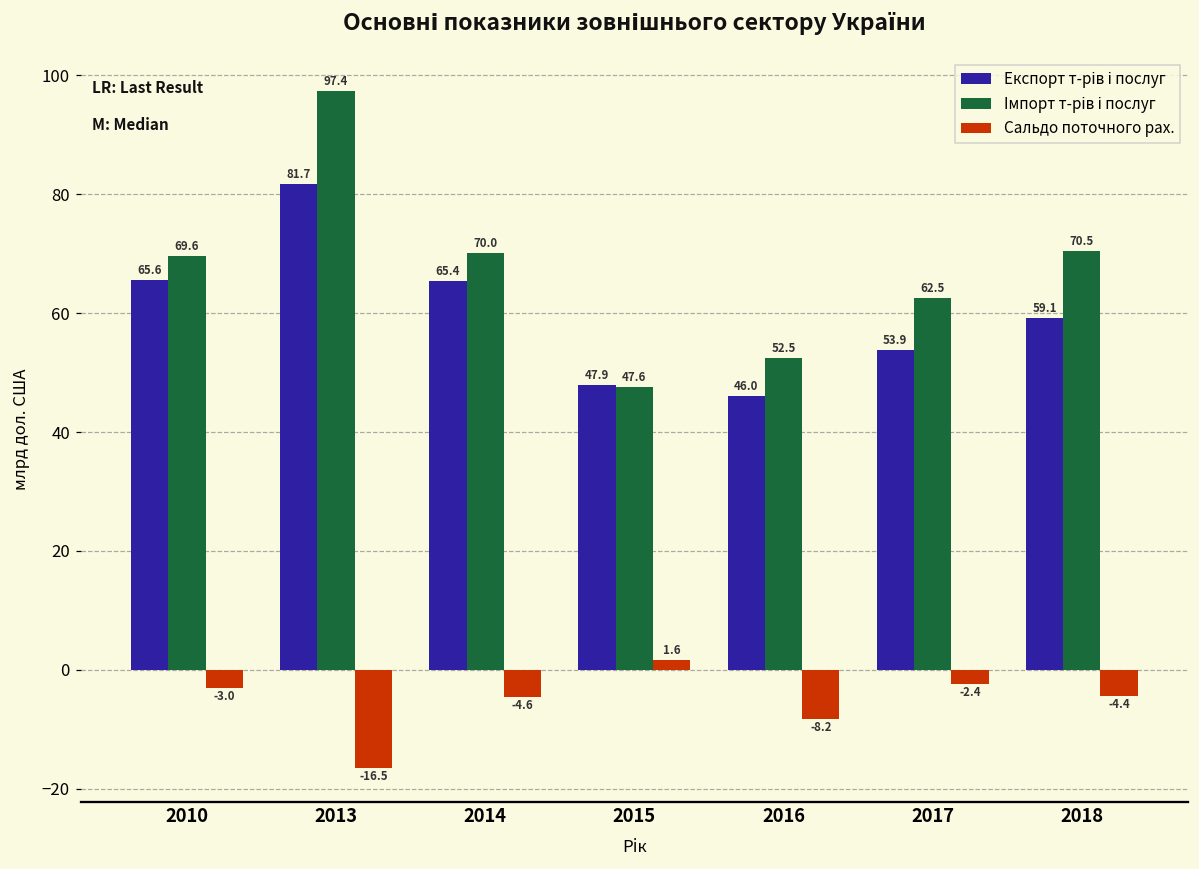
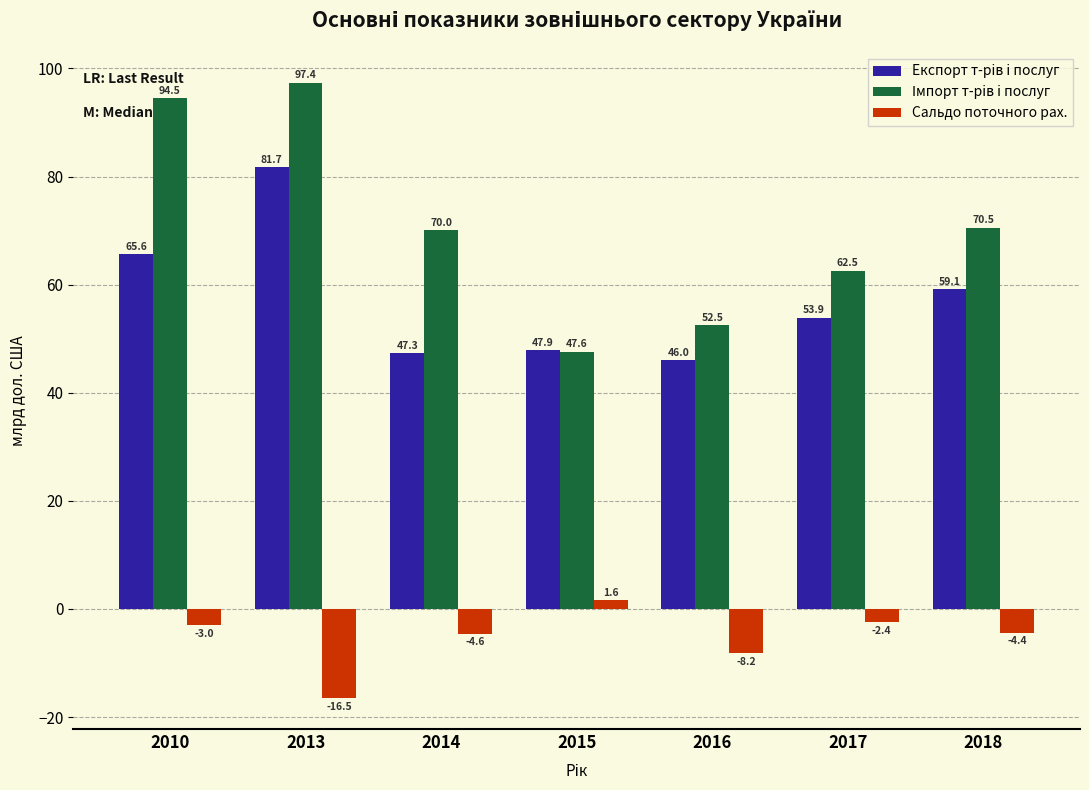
Імпорт т-рів і послуг, 2010: 69.6 -> 94.5
Експорт т-рів і послуг, 2014: 65.4 -> 47.3
